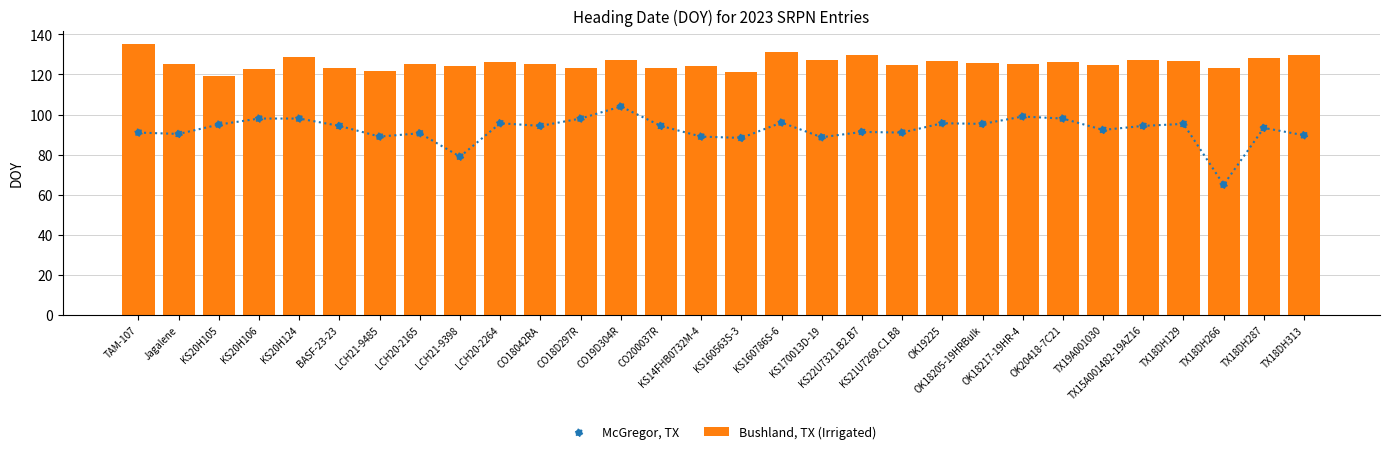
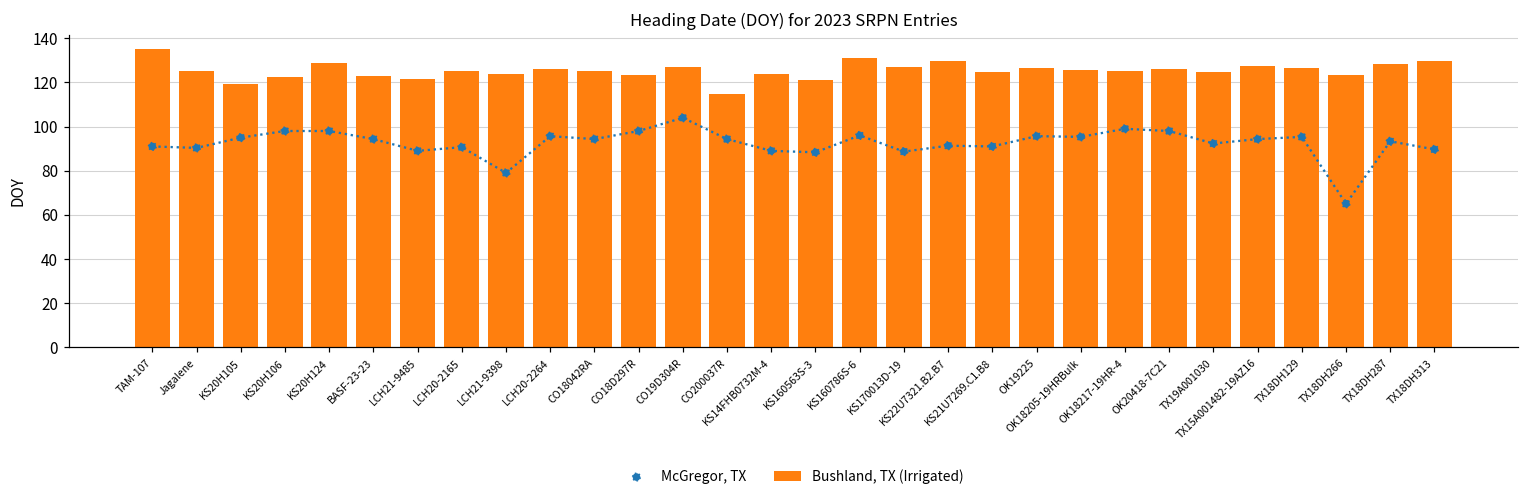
Bushland, TX (Irrigated), CO200037R: 123 -> 115
